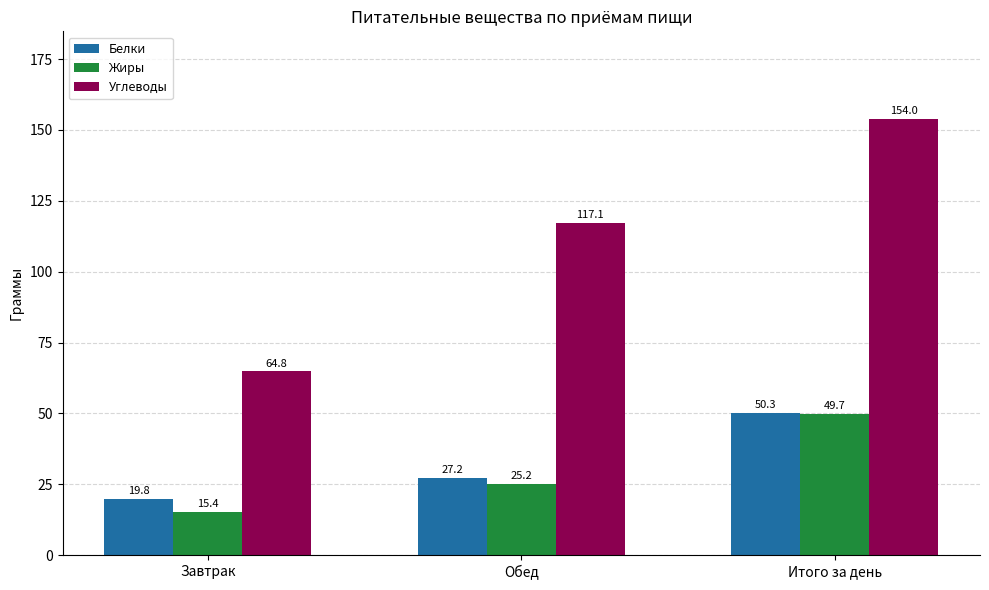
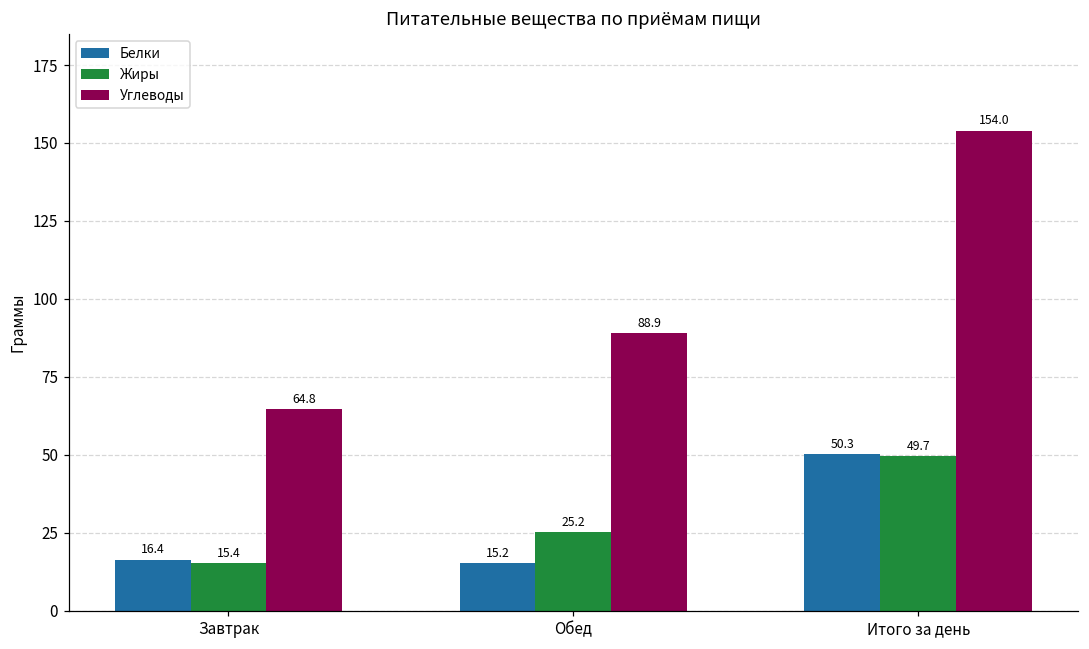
Белки, Завтрак: 19.8 -> 16.4
Белки, Обед: 27.2 -> 15.2
Углеводы, Обед: 117.1 -> 88.9
